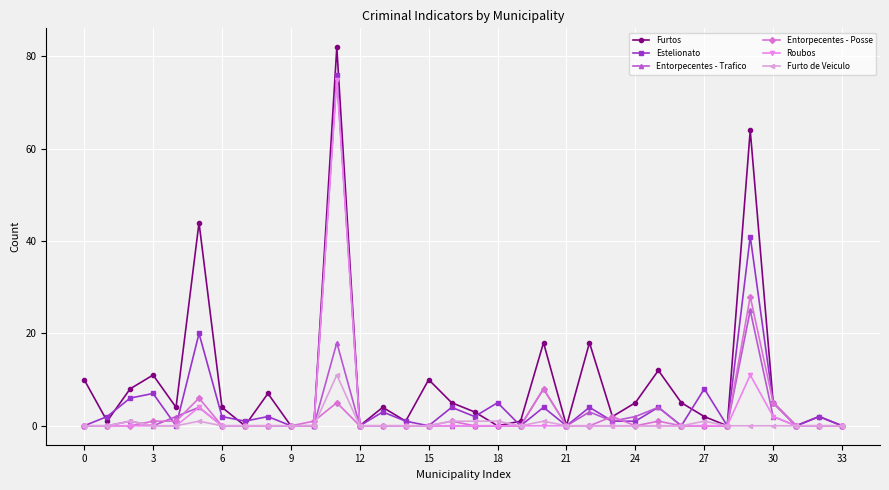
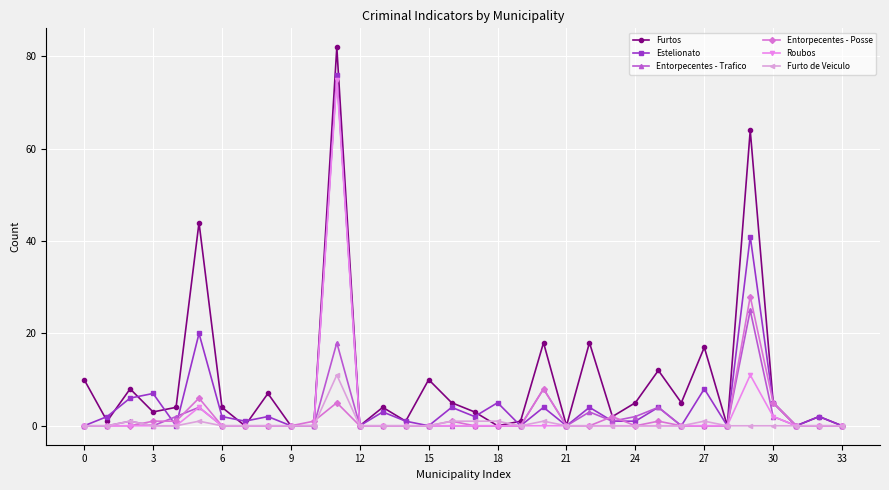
Furtos, 3: 11 -> 3
Furtos, 27: 2 -> 17
